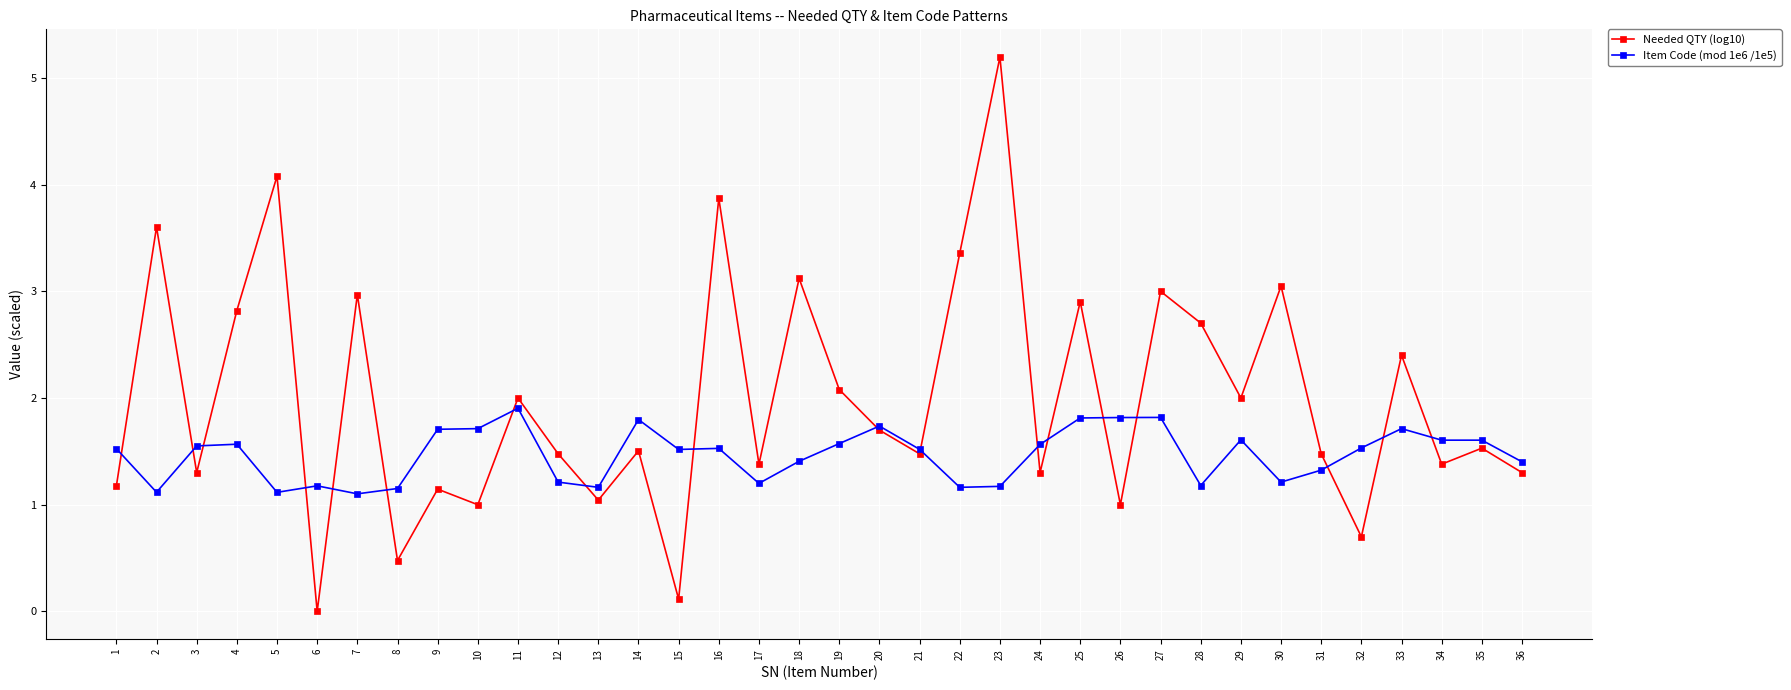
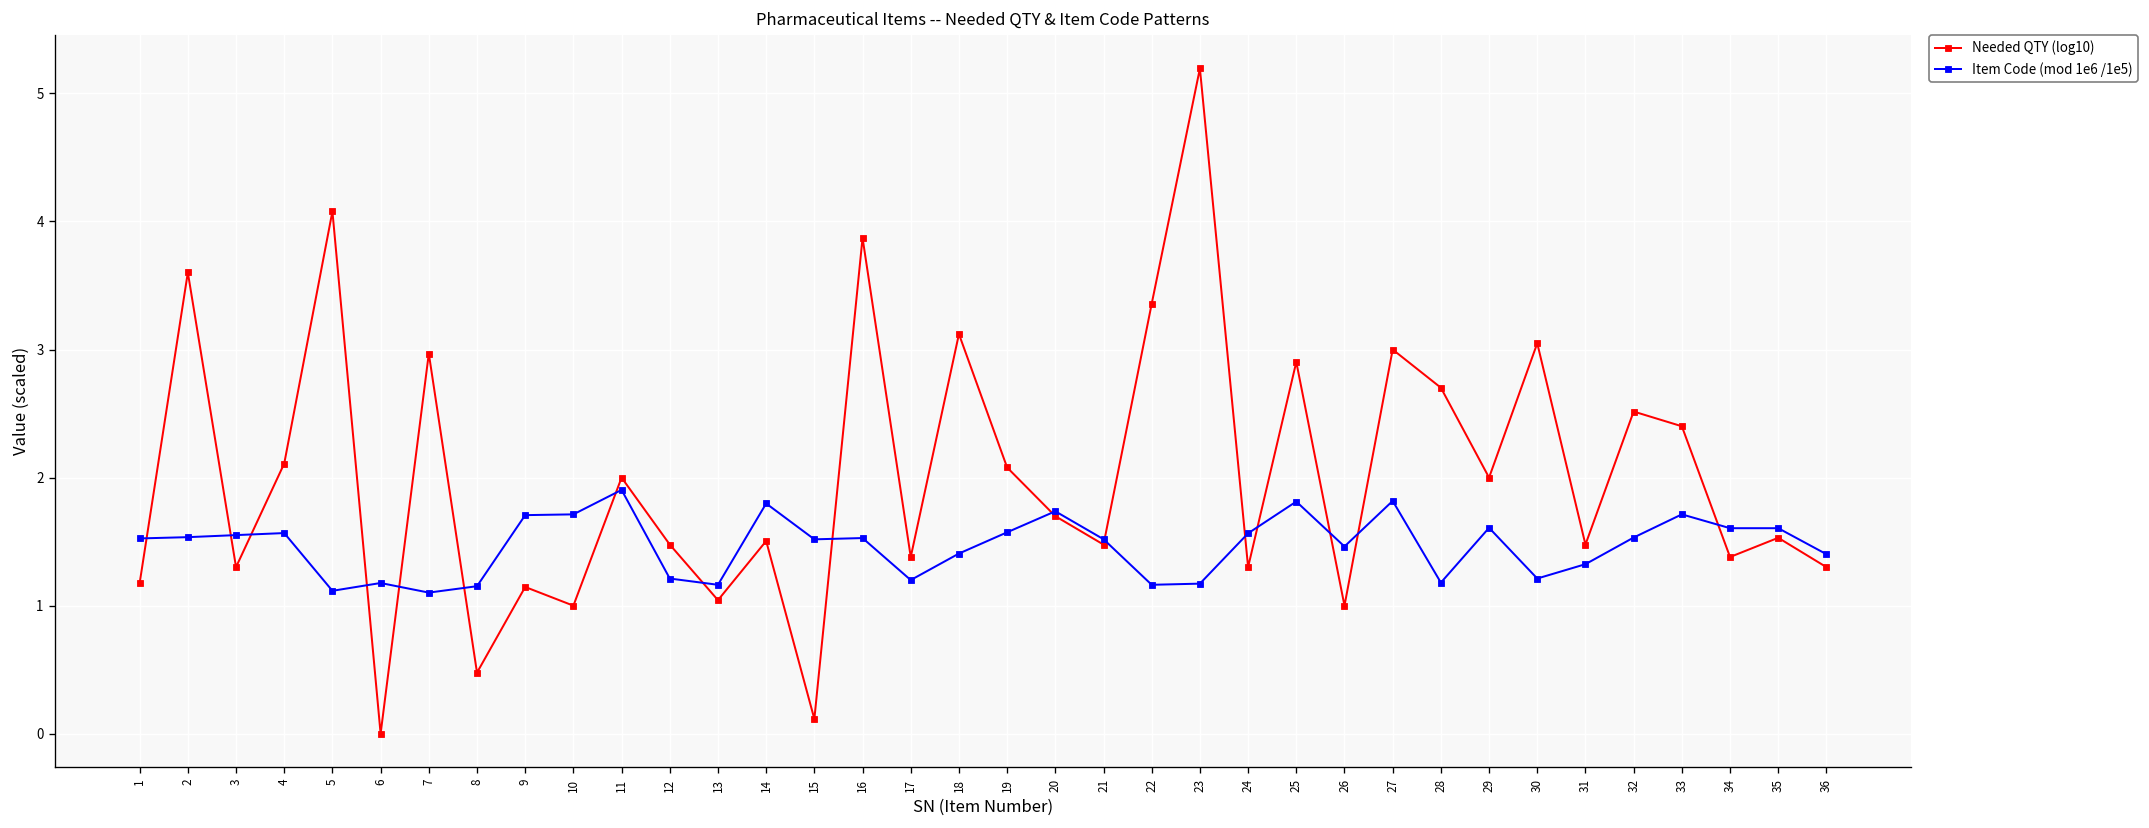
Item Code (mod 1e6 /1e5), 2: 1.12 -> 1.54
Needed QTY (log10), 4: 2.82 -> 2.11
Item Code (mod 1e6 /1e5), 26: 1.82 -> 1.46
Needed QTY (log10), 32: 0.70 -> 2.52
